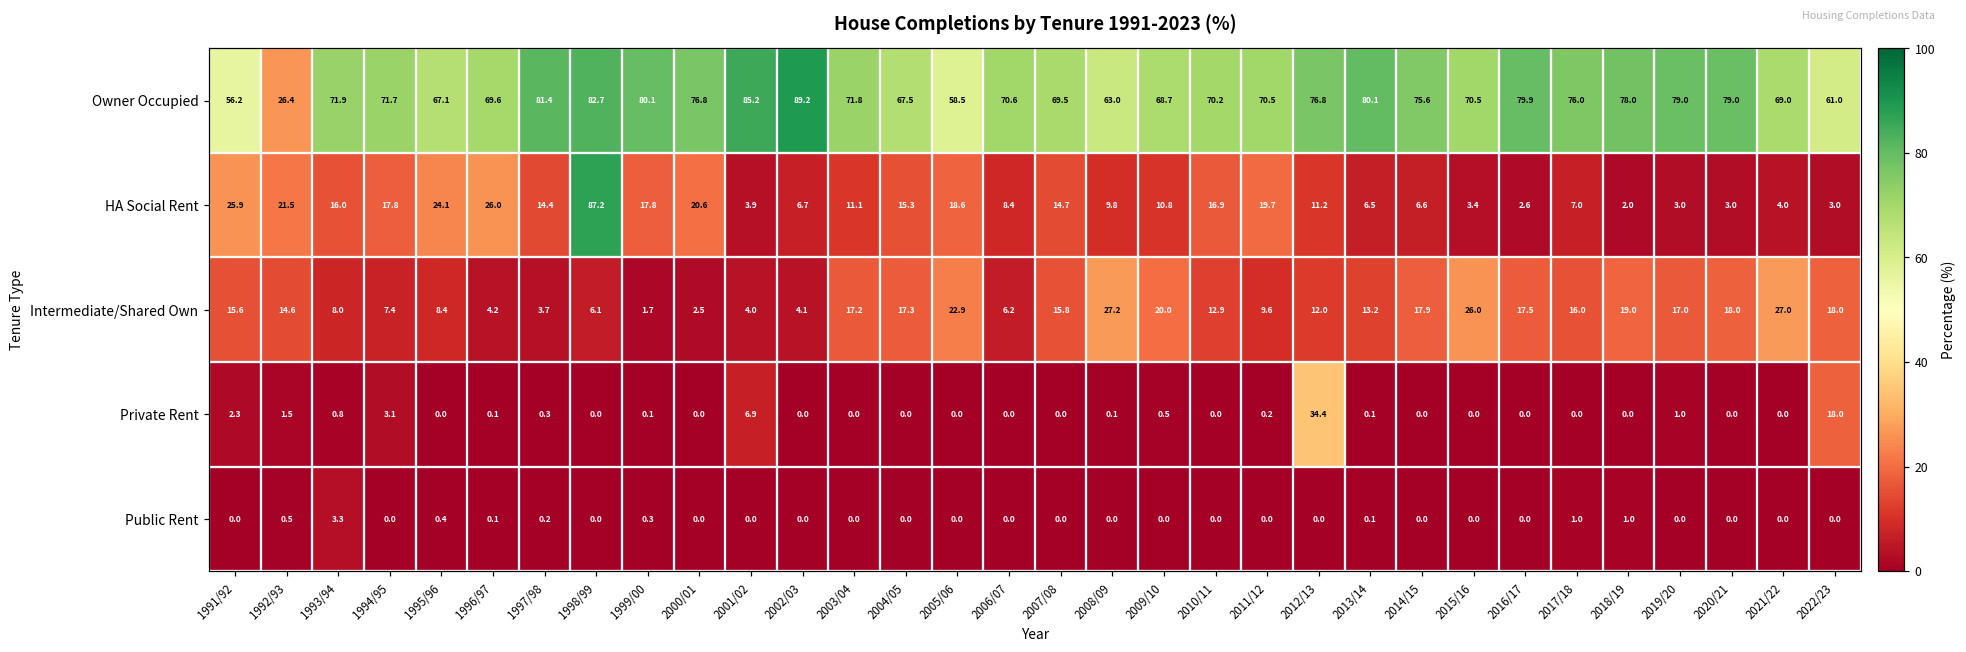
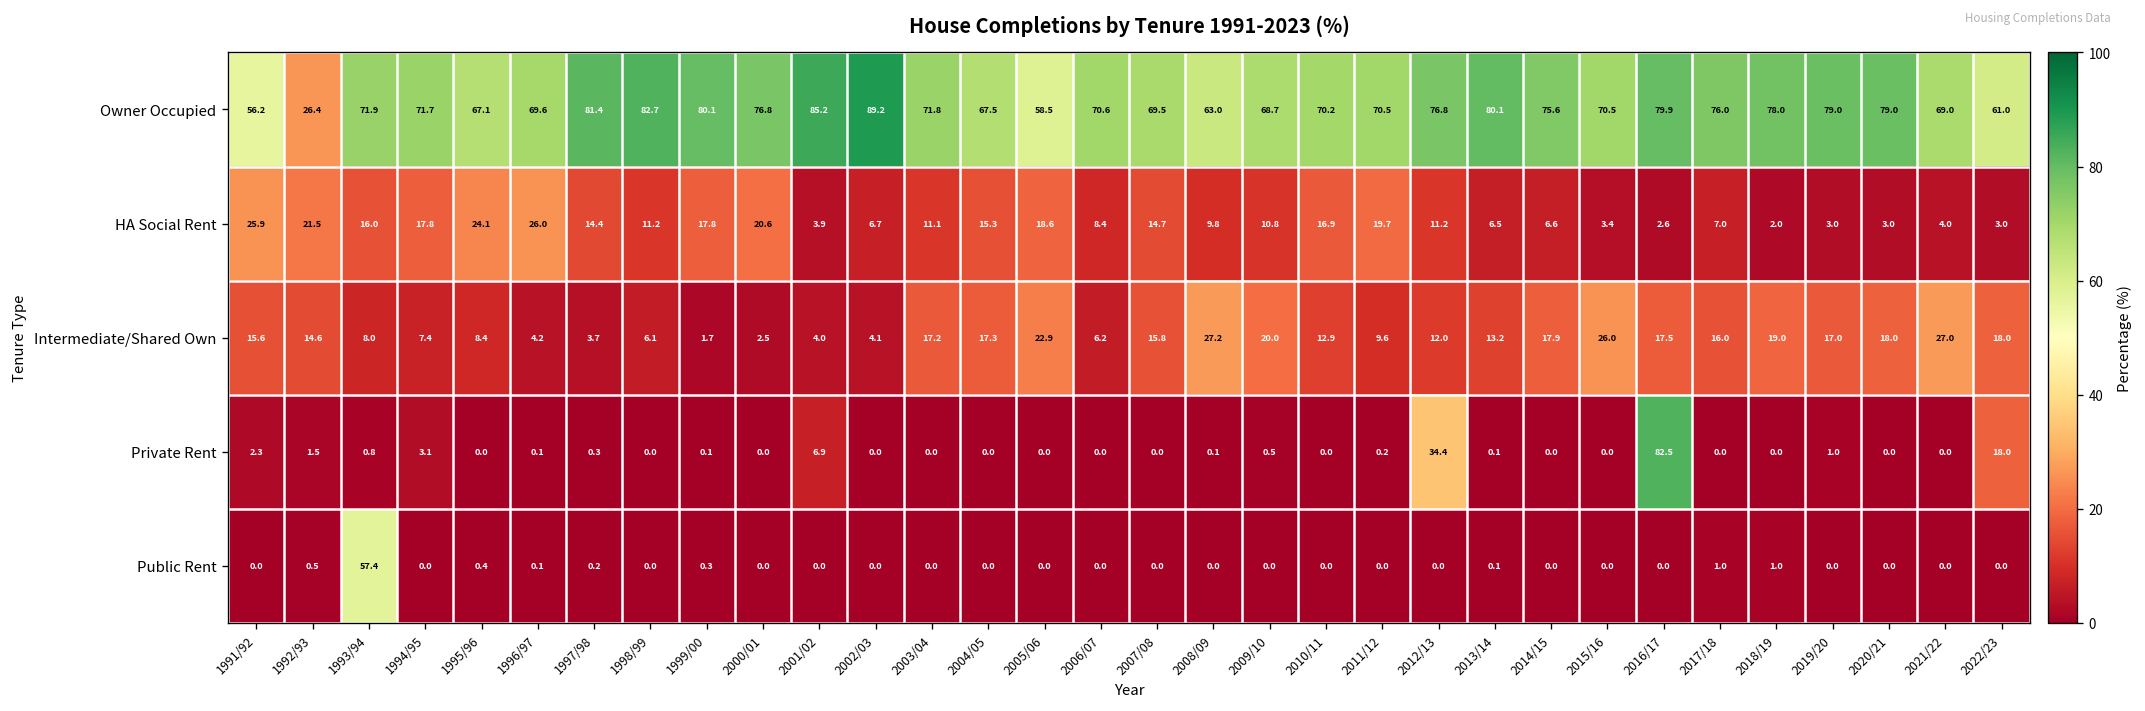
HA Social Rent, 1998/99: 87.2 -> 11.2
Private Rent, 2016/17: 0.0 -> 82.5
Public Rent, 1993/94: 3.3 -> 57.4
